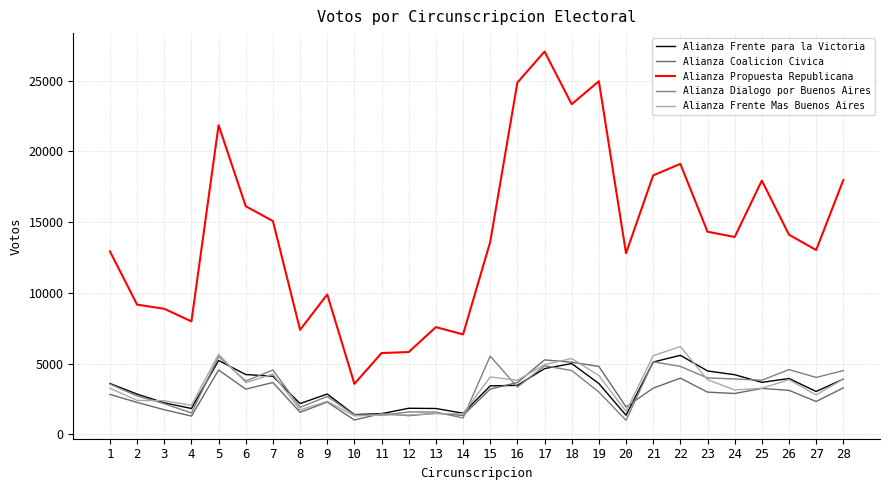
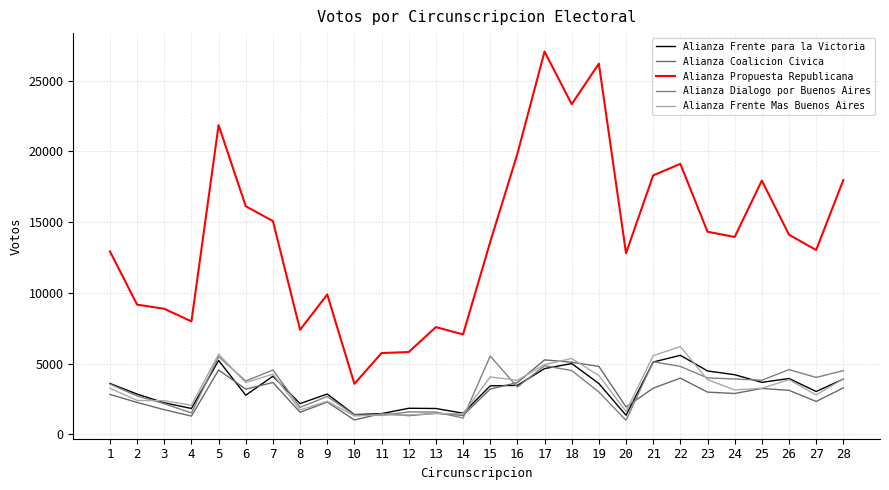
Alianza Frente para la Victoria, 6: 4200 -> 2800
Alianza Propuesta Republicana, 16: 24900 -> 19800
Alianza Propuesta Republicana, 19: 25000 -> 26200
